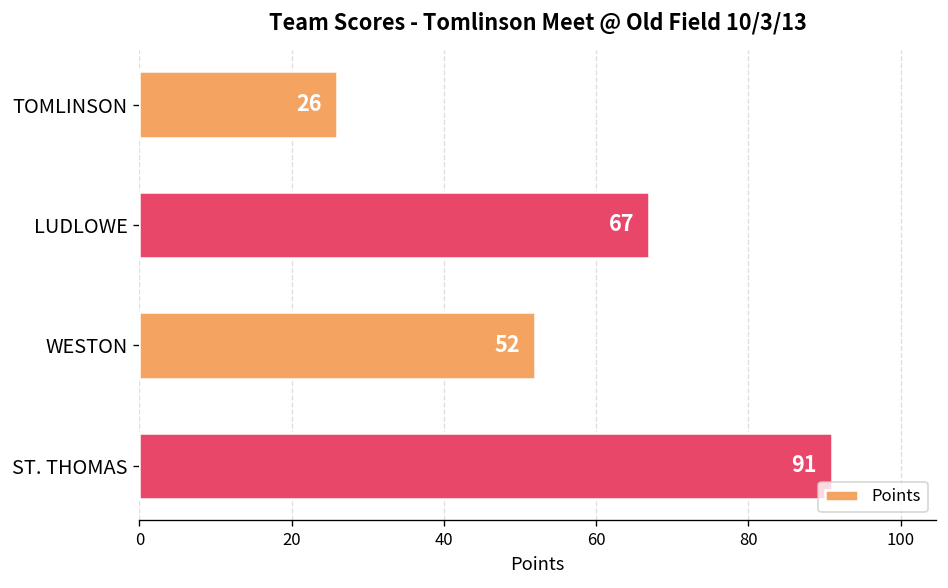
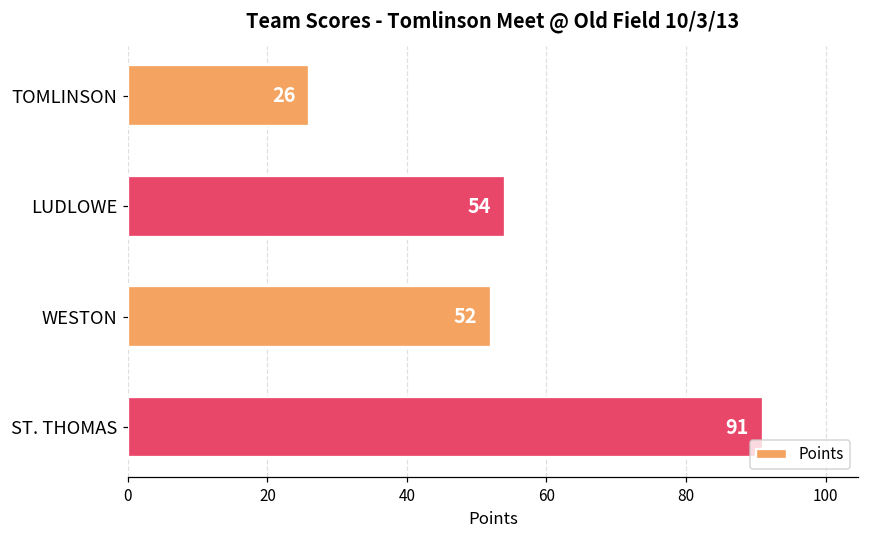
LUDLOWE: 67 -> 54
